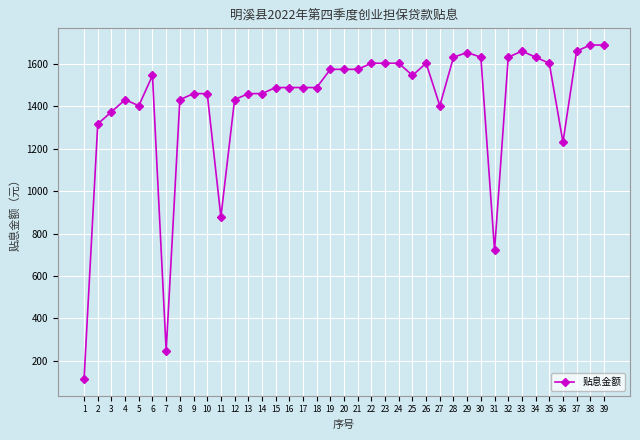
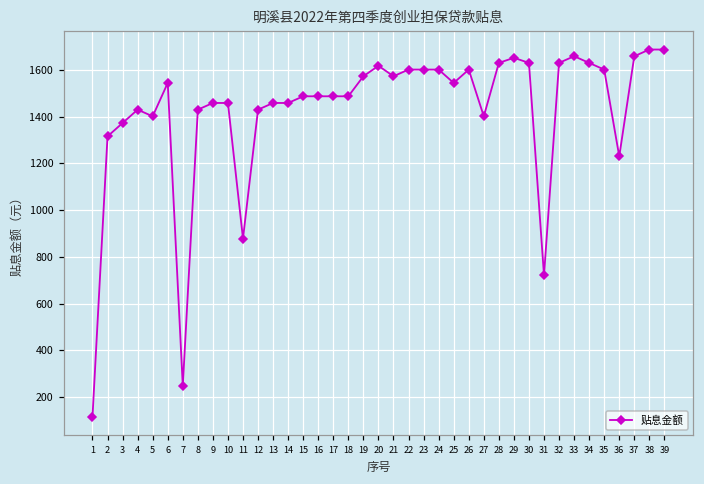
20: 1570 -> 1620
